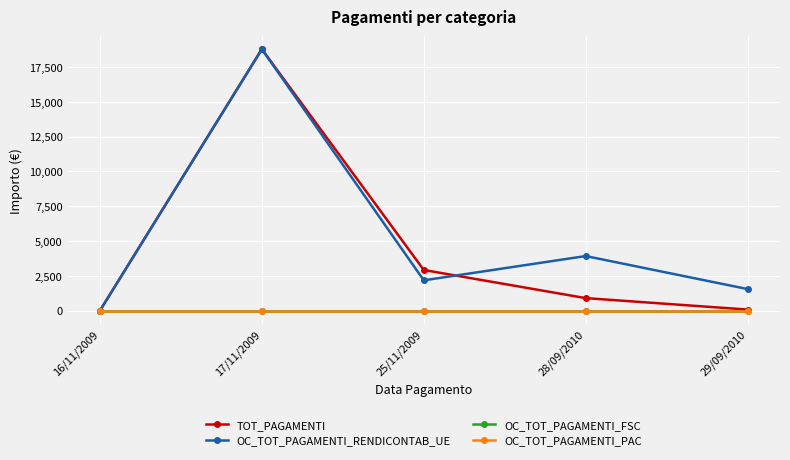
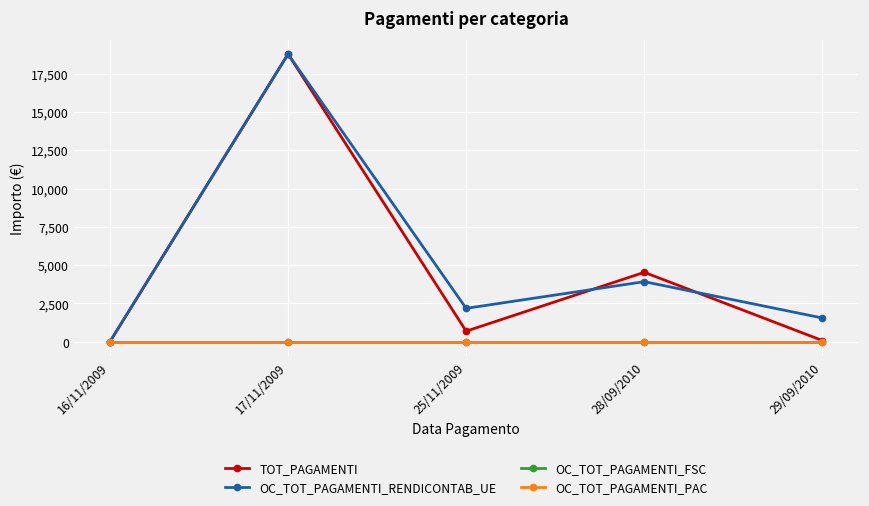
TOT_PAGAMENTI, 25/11/2009: 2,900 -> 700
TOT_PAGAMENTI, 28/09/2010: 900 -> 4,500
